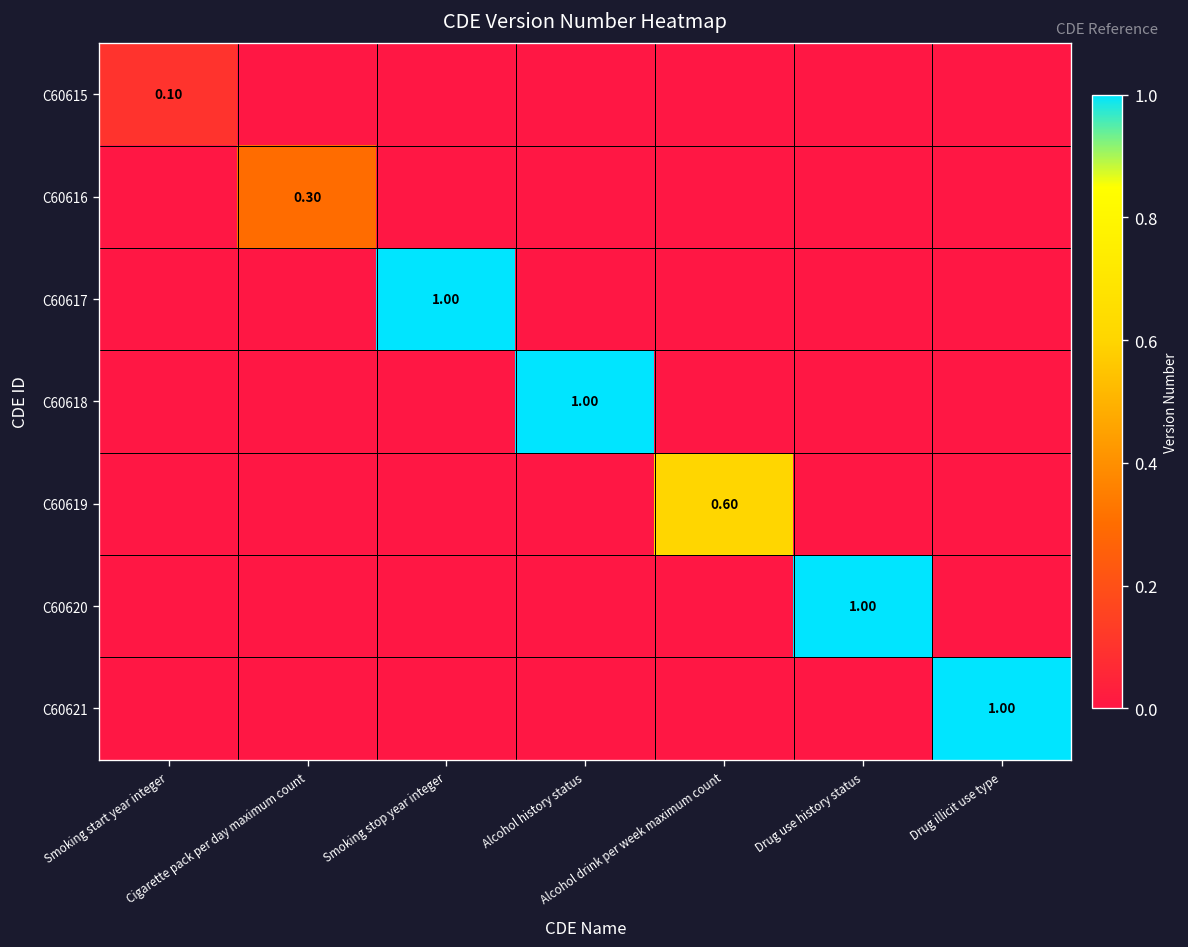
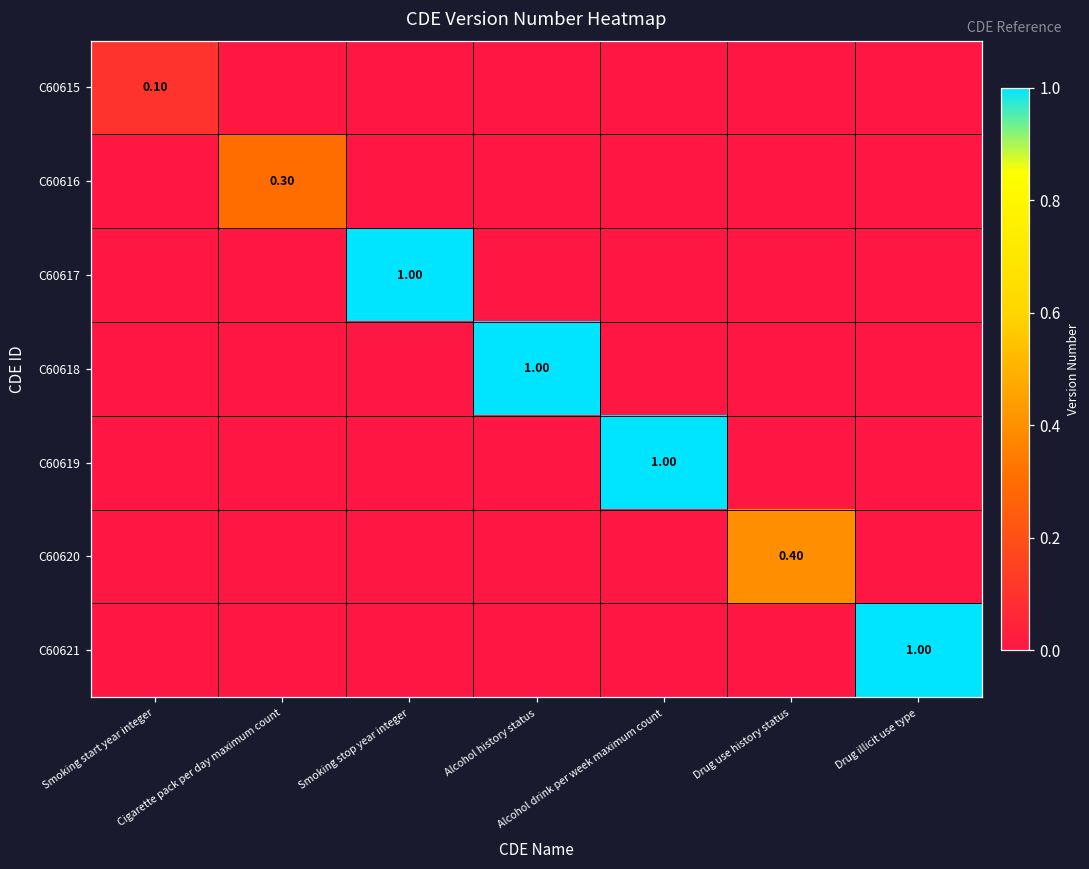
C60619, Alcohol drink per week maximum count: 0.60 -> 1.00
C60620, Drug use history status: 1.00 -> 0.40
